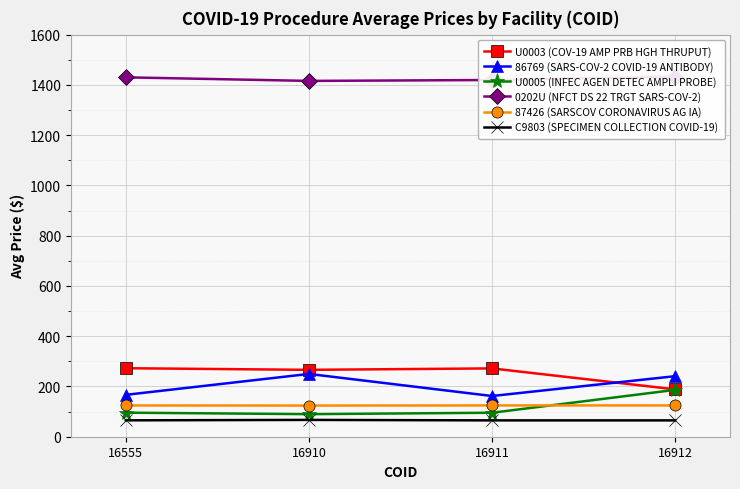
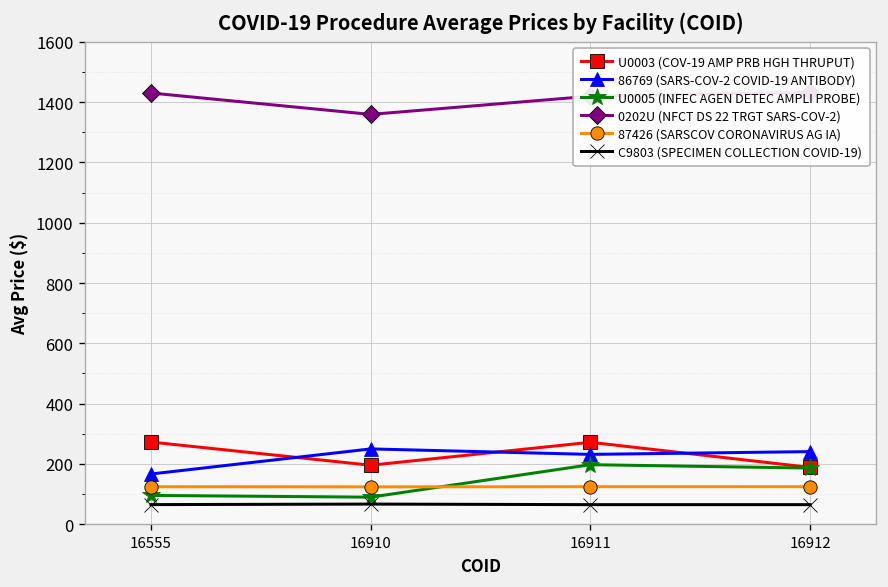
U0003 (COV-19 AMP PRB HGH THRUPUT), 16910: 270 -> 200
0202U (NFCT DS 22 TRGT SARS-COV-2), 16910: 1420 -> 1360
86769 (SARS-COV-2 COVID-19 ANTIBODY), 16911: 160 -> 230
U0005 (INFEC AGEN DETEC AMPLI PROBE), 16911: 100 -> 200
